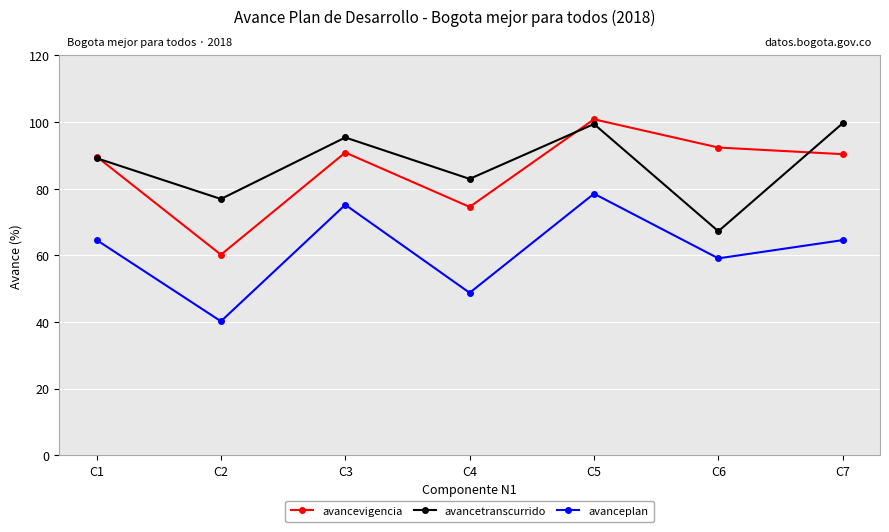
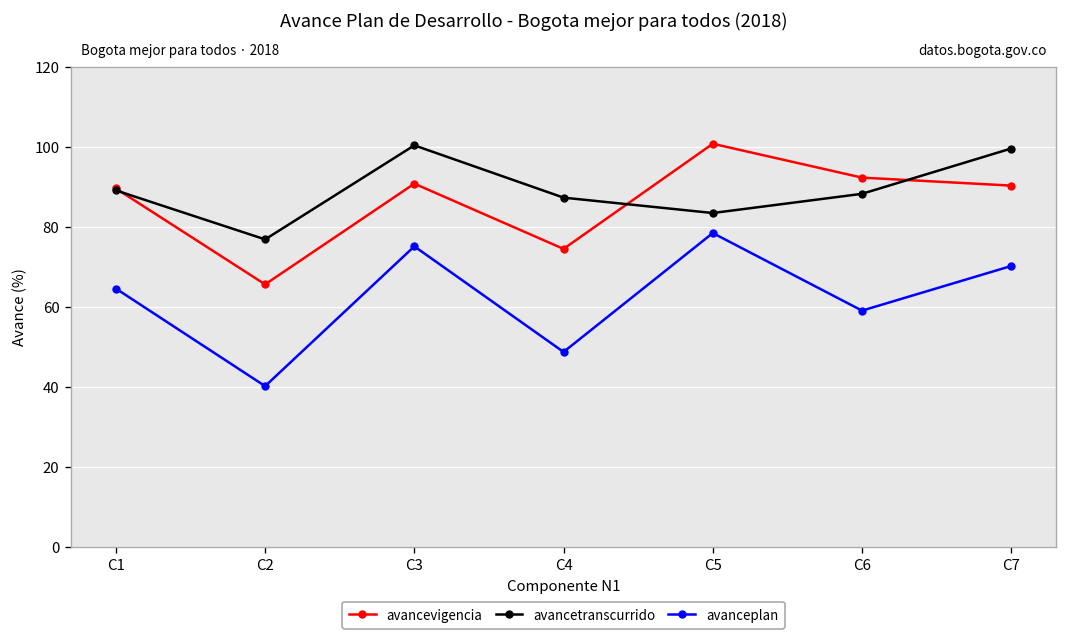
avancevigencia, C2: 60 -> 66
avancetranscurrido, C3: 95 -> 100
avancetranscurrido, C4: 83 -> 87
avancetranscurrido, C5: 99 -> 84
avancetranscurrido, C6: 67 -> 88
avanceplan, C7: 65 -> 70
